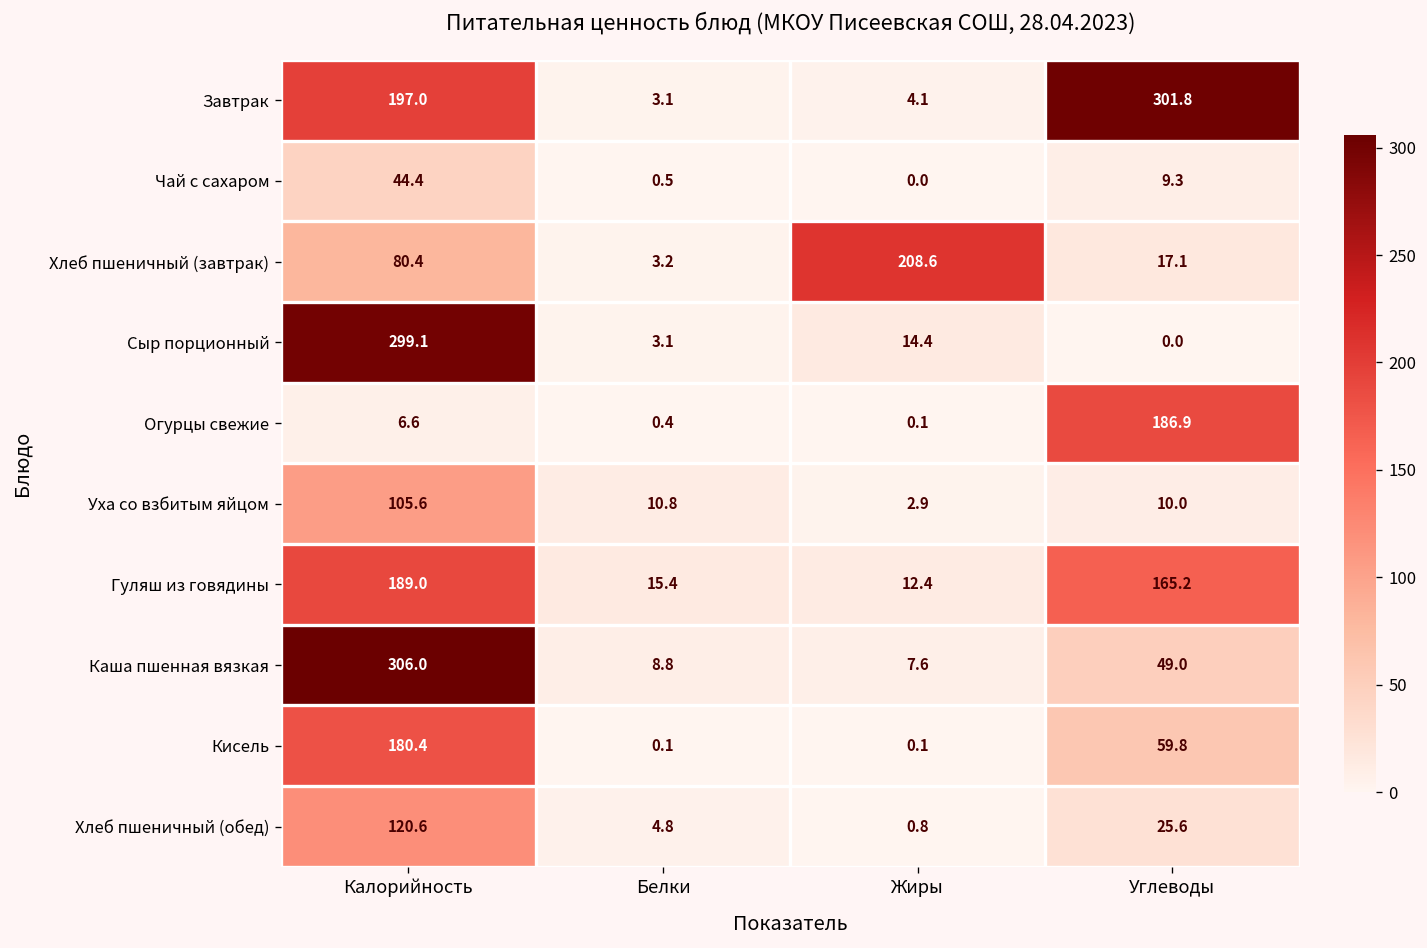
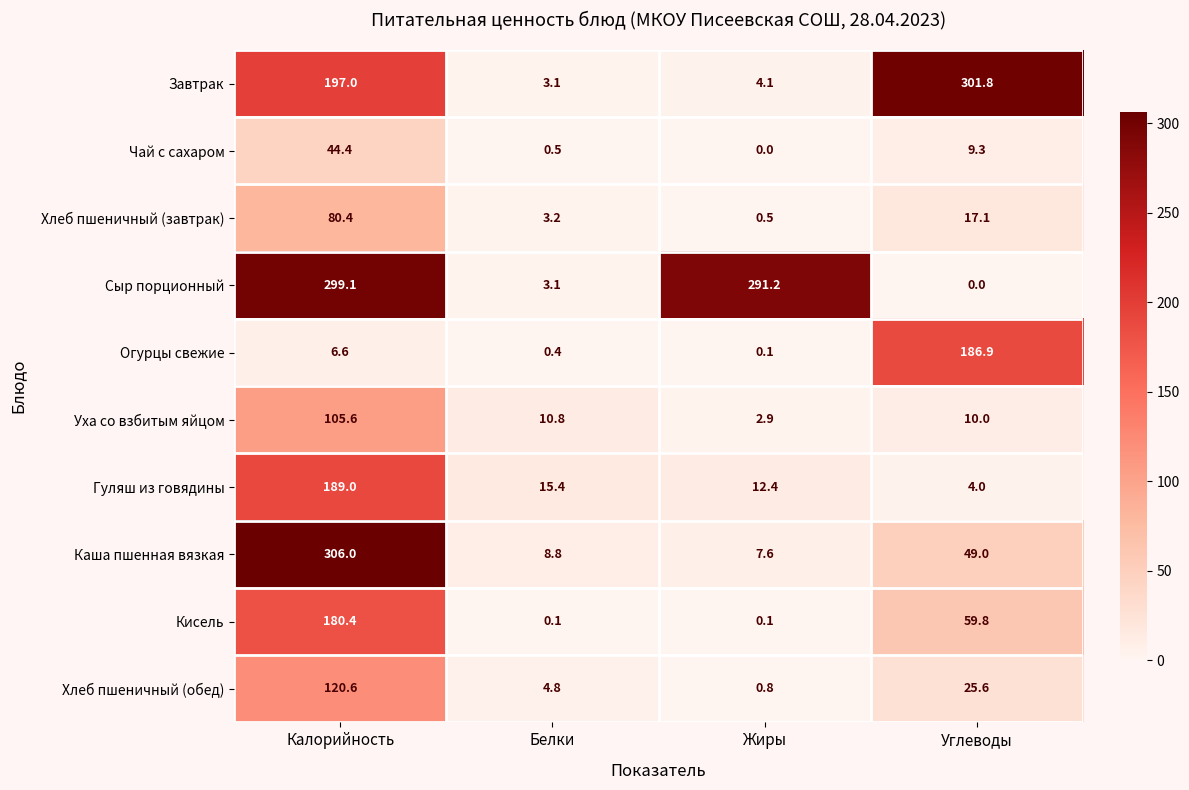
Хлеб пшеничный (завтрак), Жиры: 208.6 -> 0.5
Сыр порционный, Жиры: 14.4 -> 291.2
Гуляш из говядины, Углеводы: 165.2 -> 4.0
